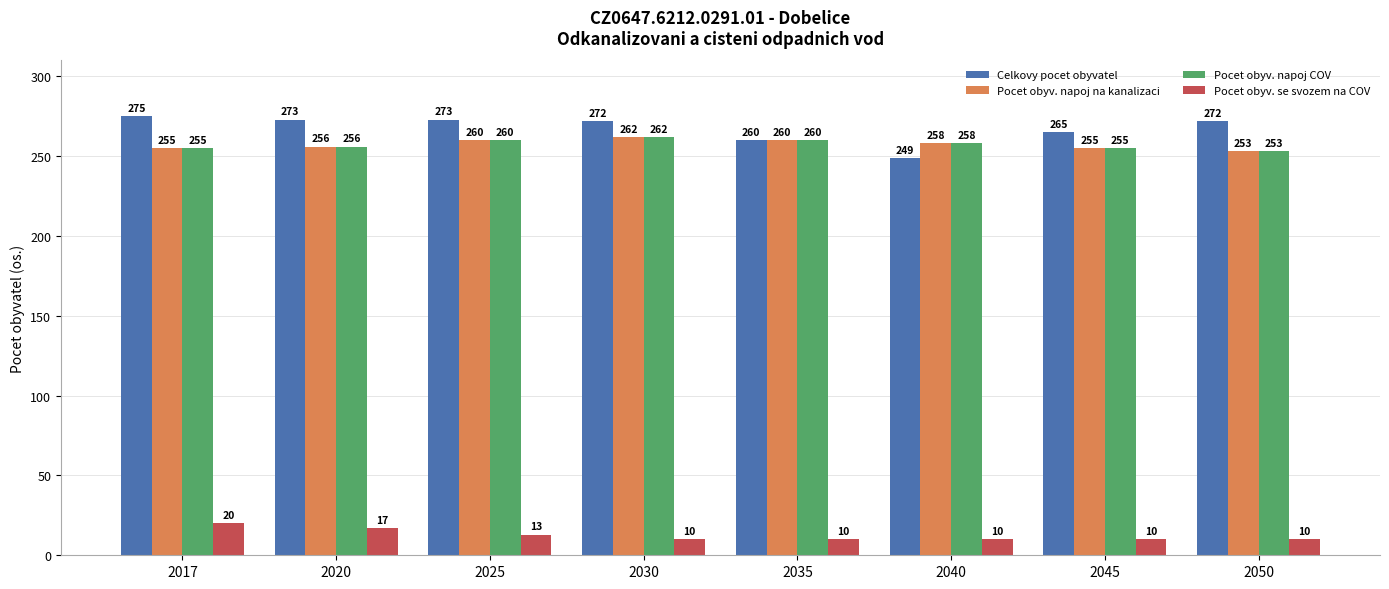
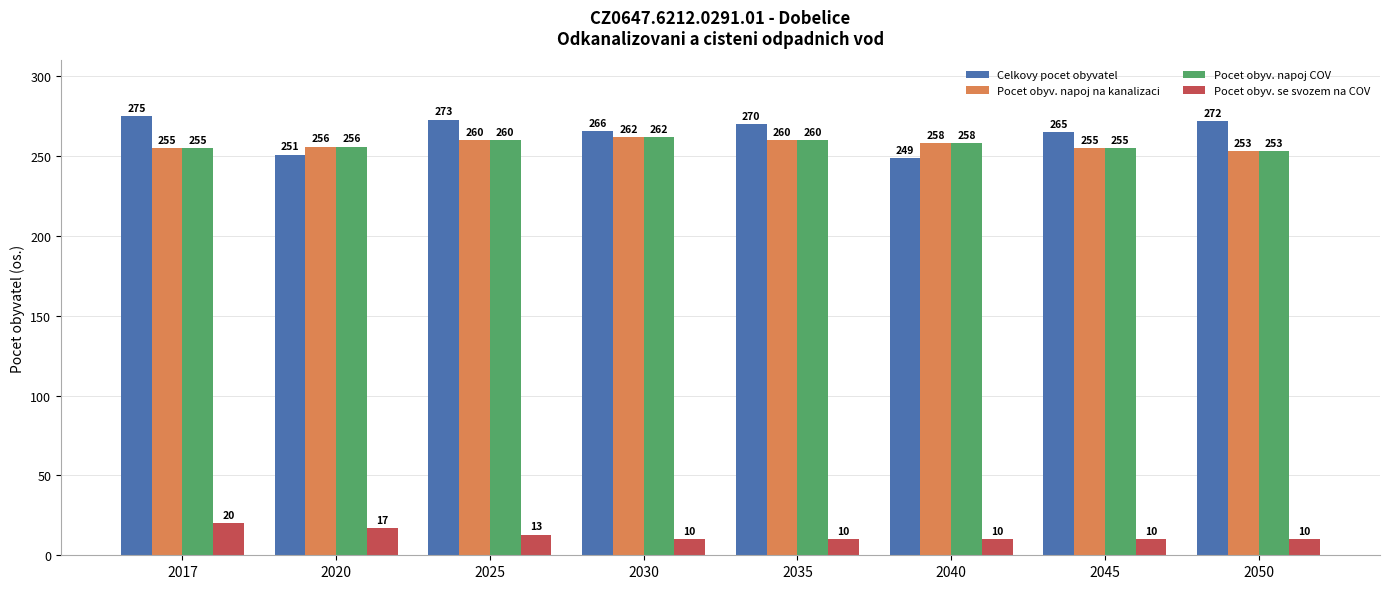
Celkovy pocet obyvatel, 2020: 273 -> 251
Celkovy pocet obyvatel, 2030: 272 -> 266
Celkovy pocet obyvatel, 2035: 260 -> 270
